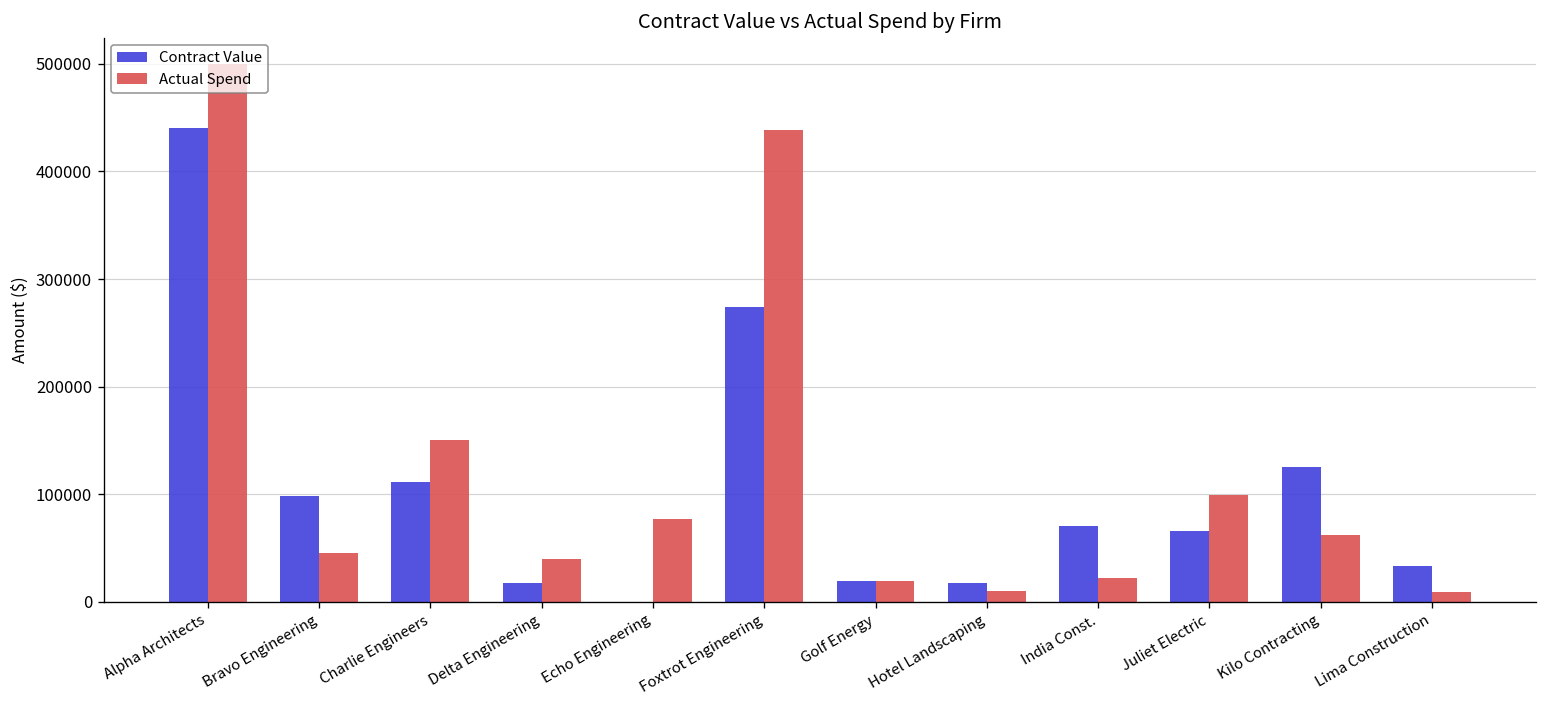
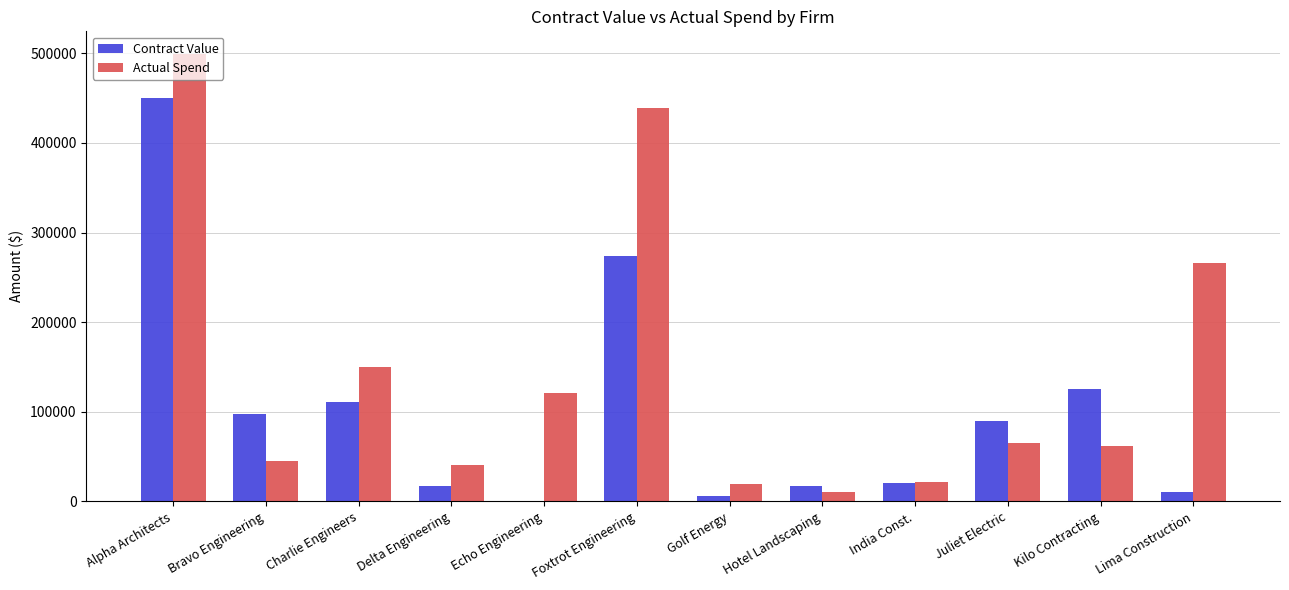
Contract Value, Alpha Architects: 440000 -> 450000
Actual Spend, Echo Engineering: 80000 -> 120000
Contract Value, Golf Energy: 20000 -> 10000
Contract Value, India Const.: 70000 -> 20000
Contract Value, Juliet Electric: 70000 -> 90000
Actual Spend, Juliet Electric: 100000 -> 70000
Contract Value, Lima Construction: 30000 -> 10000
Actual Spend, Lima Construction: 10000 -> 270000
